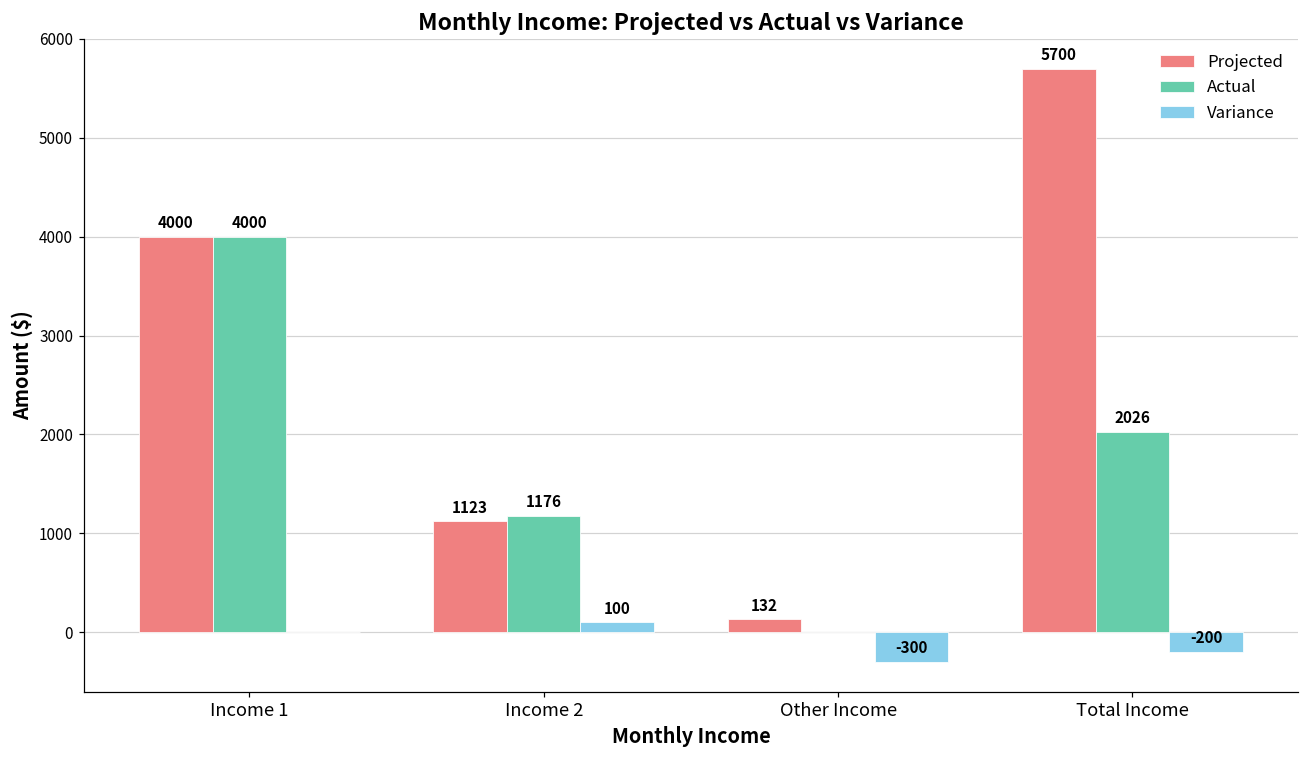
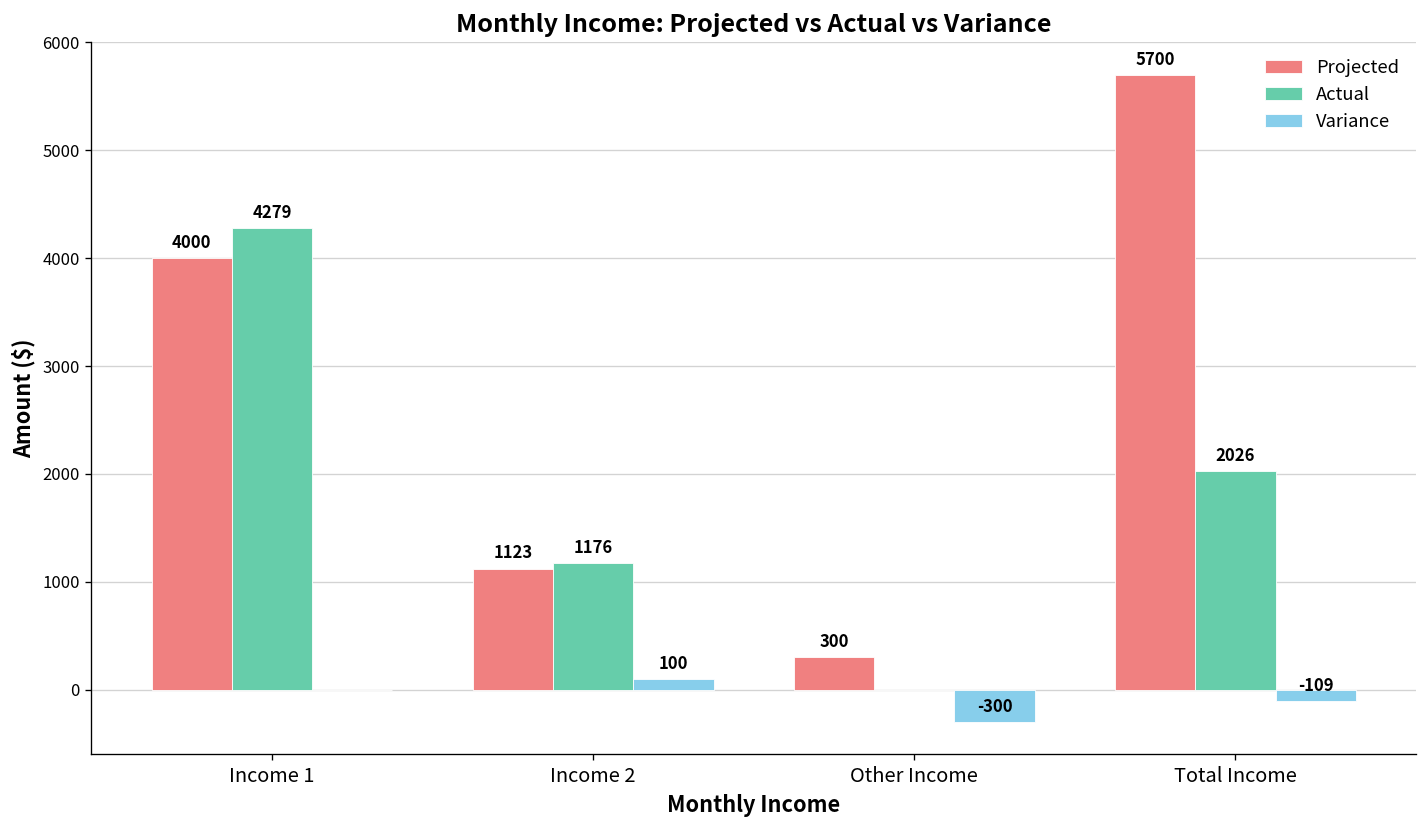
Actual, Income 1: 4000 -> 4279
Projected, Other Income: 132 -> 300
Variance, Total Income: -200 -> -109
